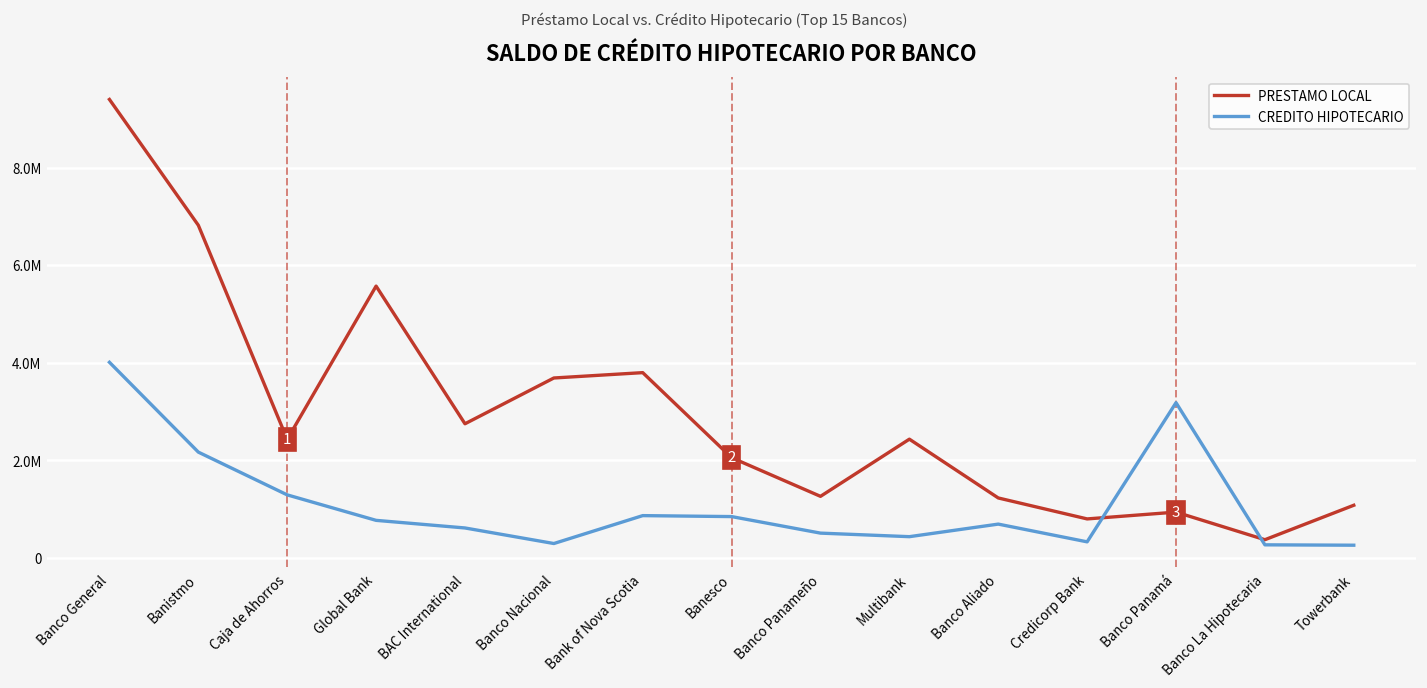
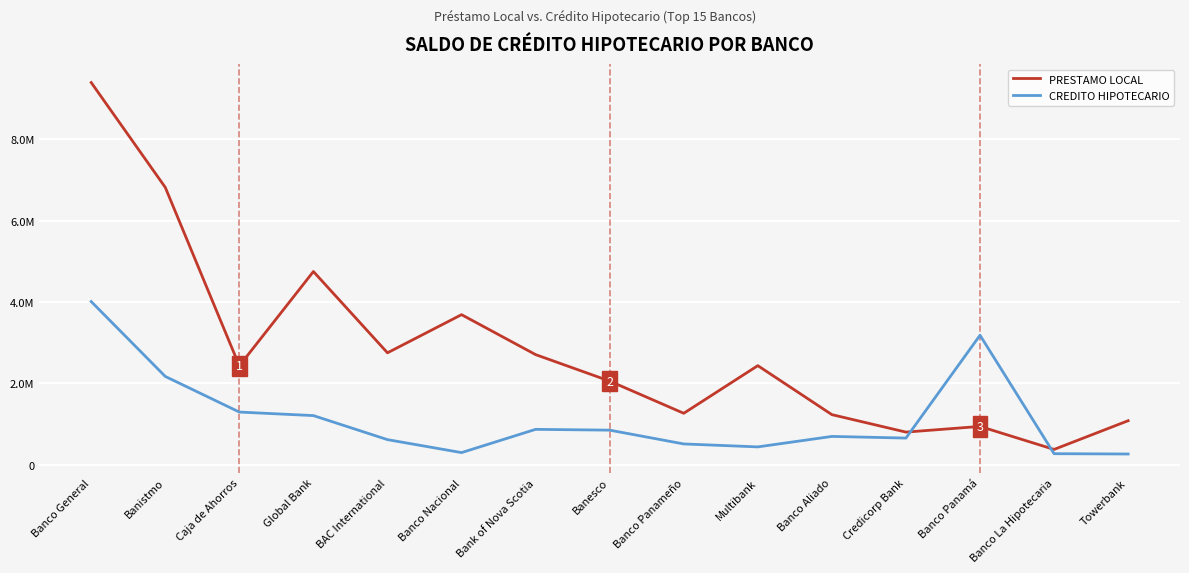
PRESTAMO LOCAL, Global Bank: 5600000 -> 4700000
CREDITO HIPOTECARIO, Global Bank: 800000 -> 1200000
PRESTAMO LOCAL, Bank of Nova Scotia: 3800000 -> 2700000
CREDITO HIPOTECARIO, Credicorp Bank: 300000 -> 700000
